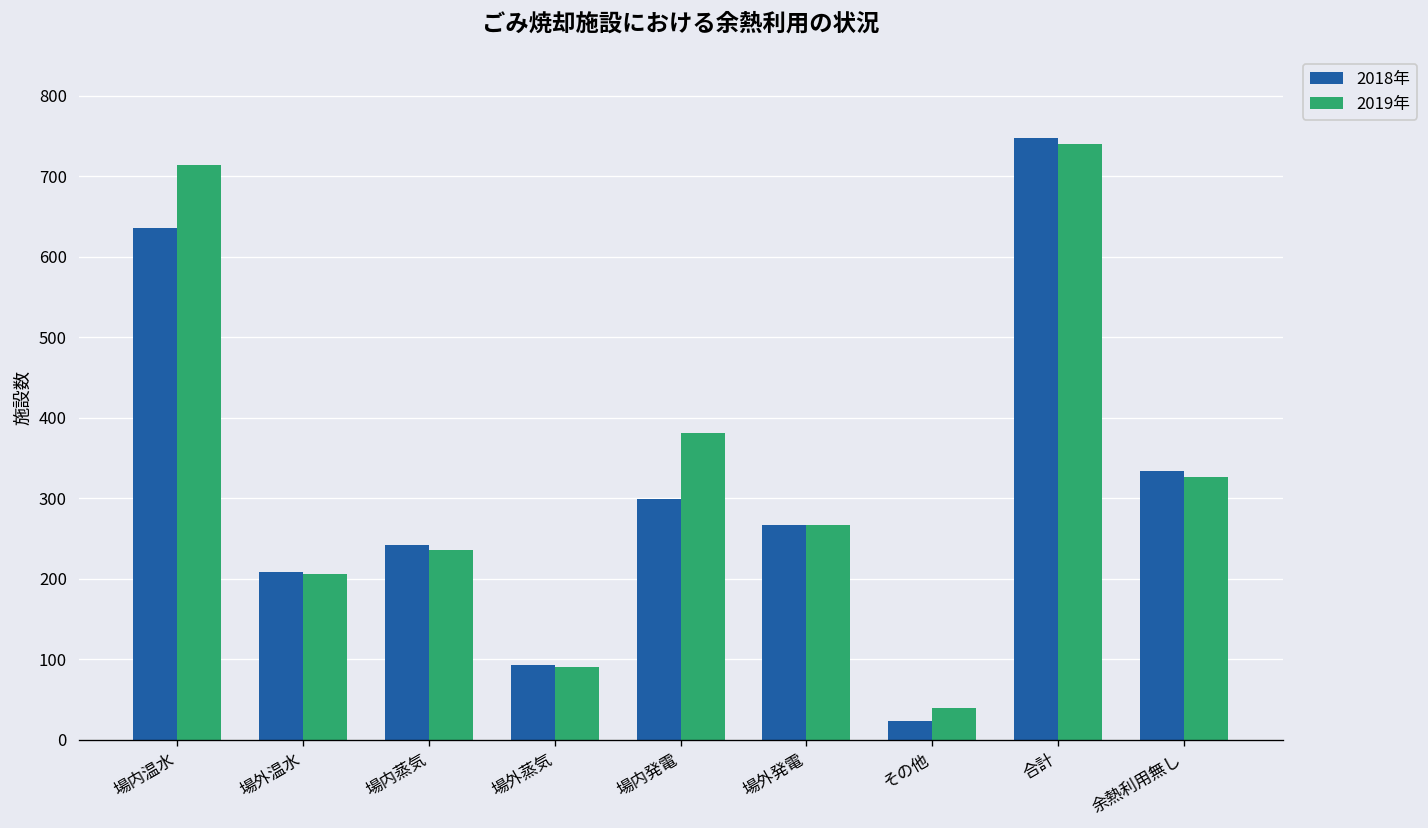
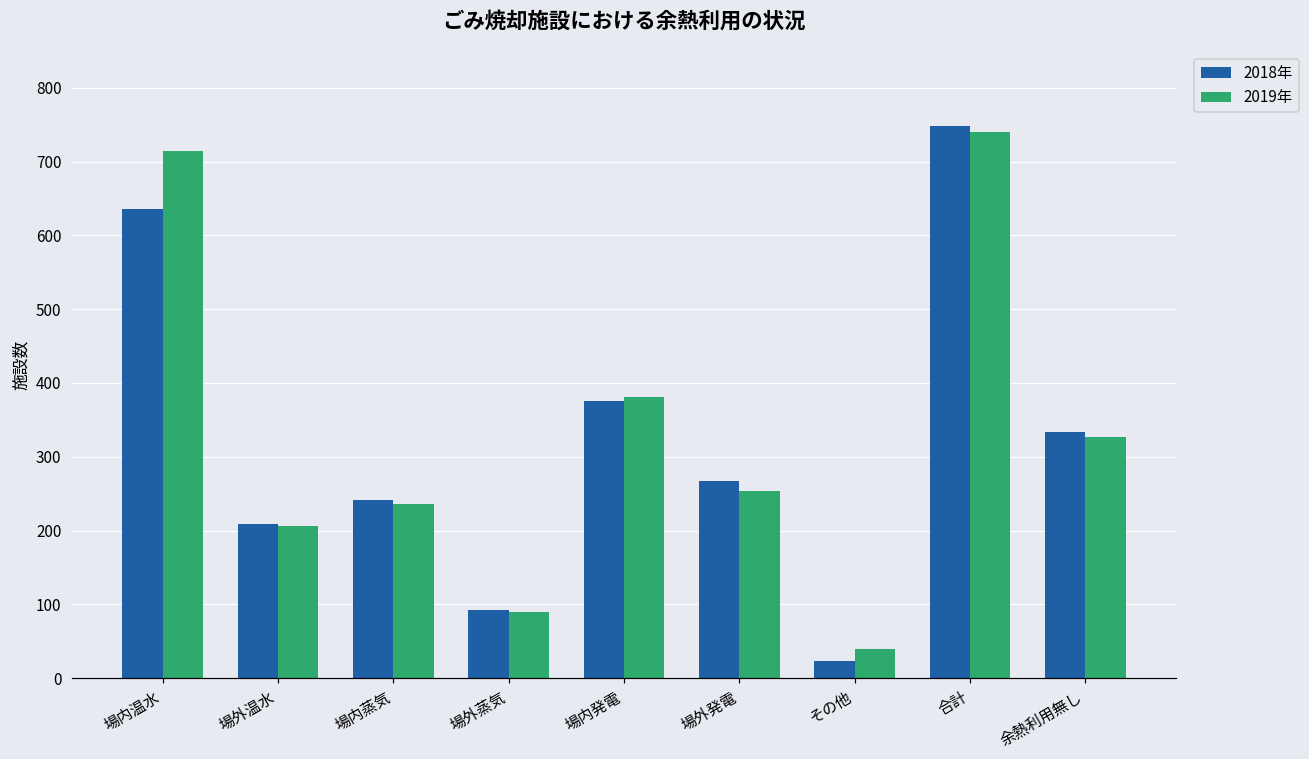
2018年, 場内発電: 300 -> 380
2019年, 場外発電: 270 -> 250
